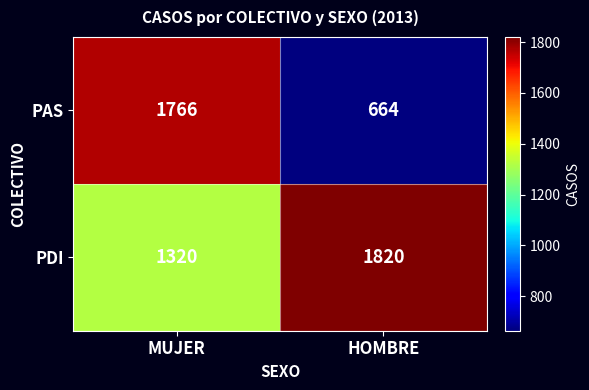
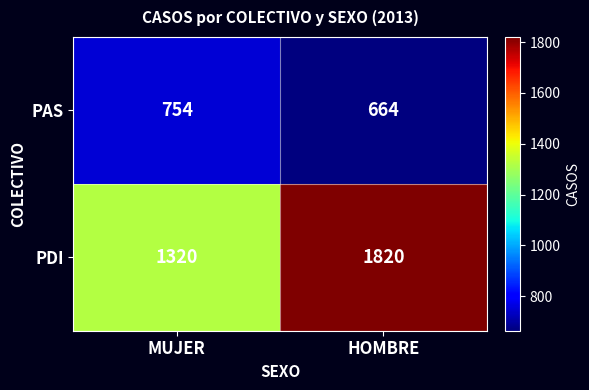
PAS, MUJER: 1766 -> 754
